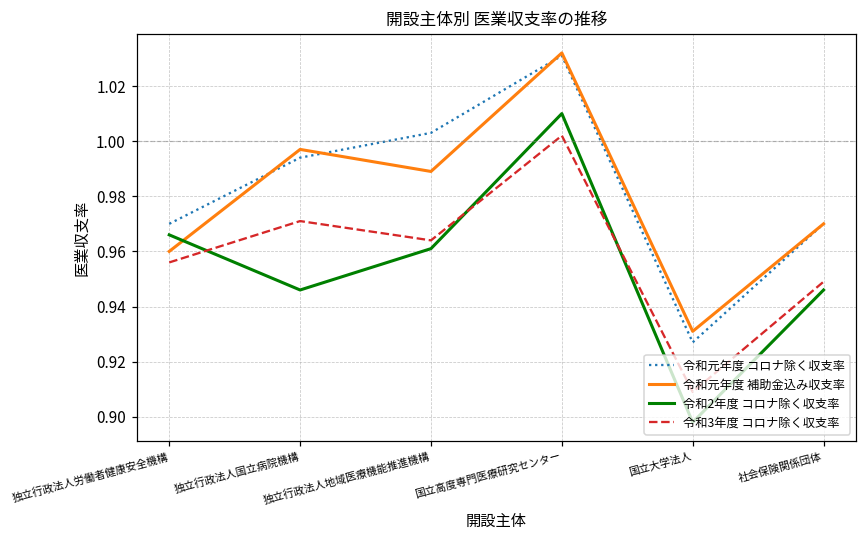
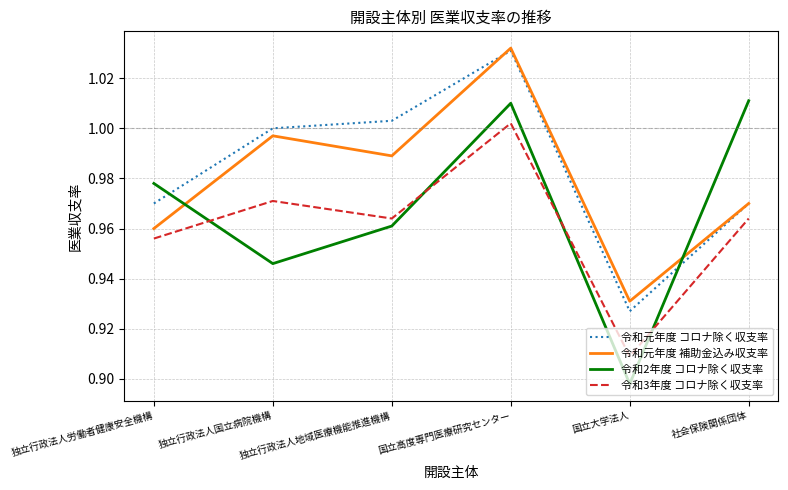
令和2年度 コロナ除く収支率, 独立行政法人労働者健康安全機構: 0.966 -> 0.978
令和元年度 コロナ除く収支率, 独立行政法人国立病院機構: 0.994 -> 1.000
令和2年度 コロナ除く収支率, 社会保険関係団体: 0.946 -> 1.011
令和3年度 コロナ除く収支率, 社会保険関係団体: 0.949 -> 0.964
